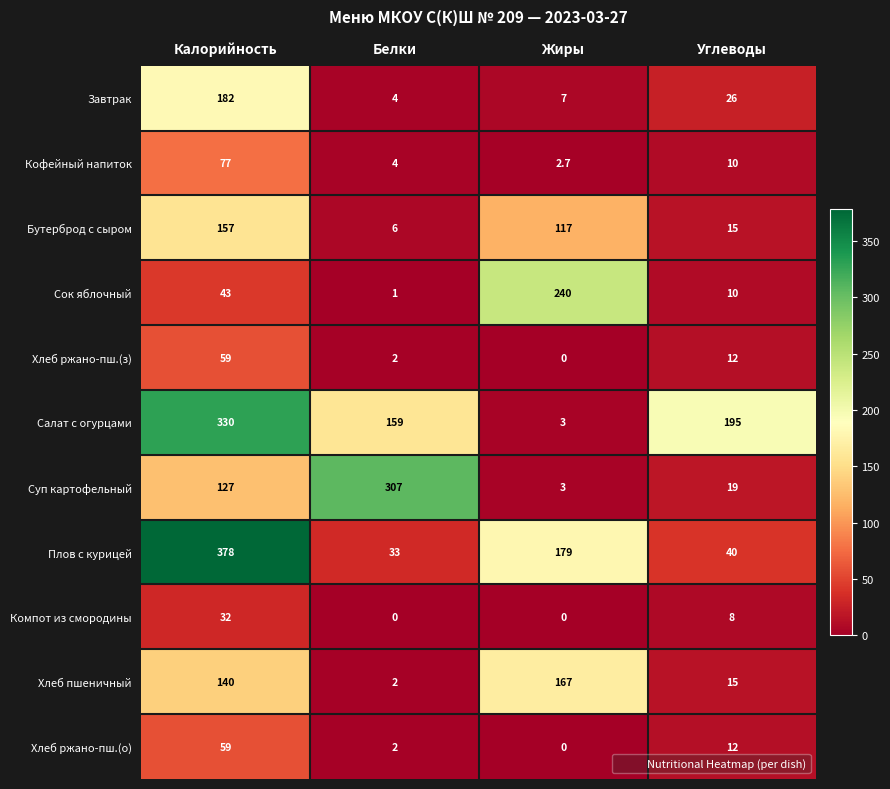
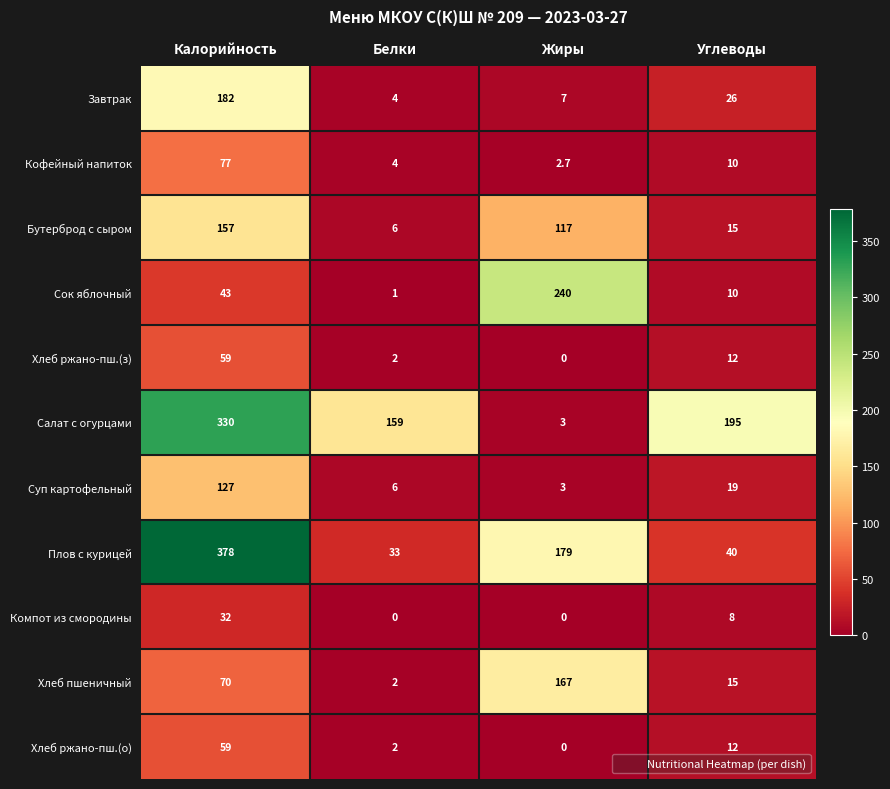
Суп картофельный, Белки: 307 -> 6
Хлеб пшеничный, Калорийность: 140 -> 70
